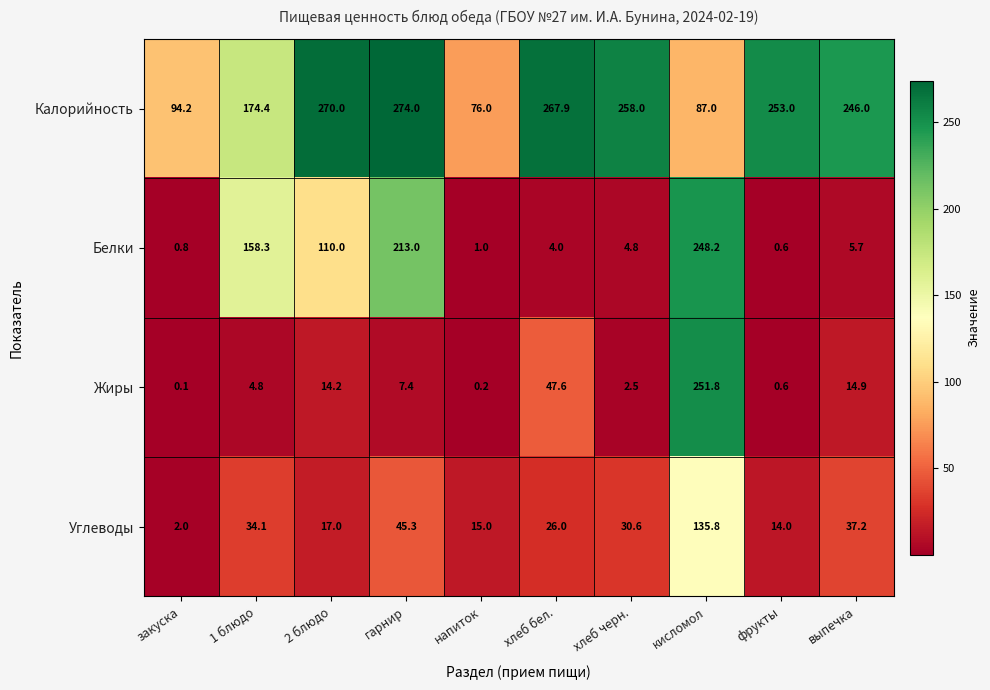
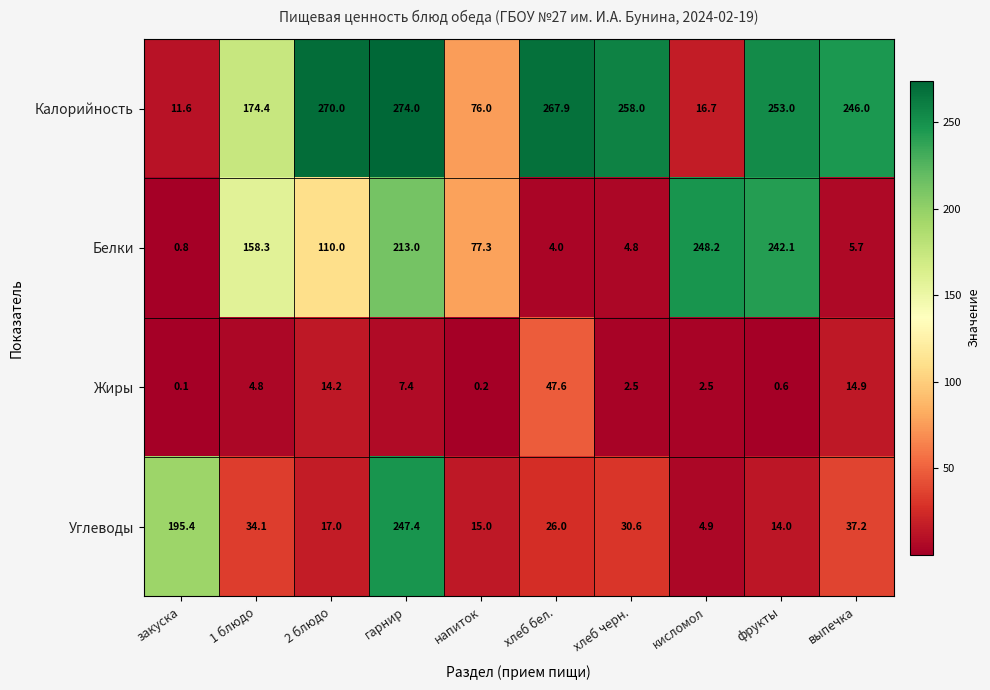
Калорийность, закуска: 94.2 -> 11.6
Калорийность, кисломол: 87.0 -> 16.7
Белки, напиток: 1.0 -> 77.3
Белки, фрукты: 0.6 -> 242.1
Жиры, кисломол: 251.8 -> 2.5
Углеводы, закуска: 2.0 -> 195.4
Углеводы, гарнир: 45.3 -> 247.4
Углеводы, кисломол: 135.8 -> 4.9
